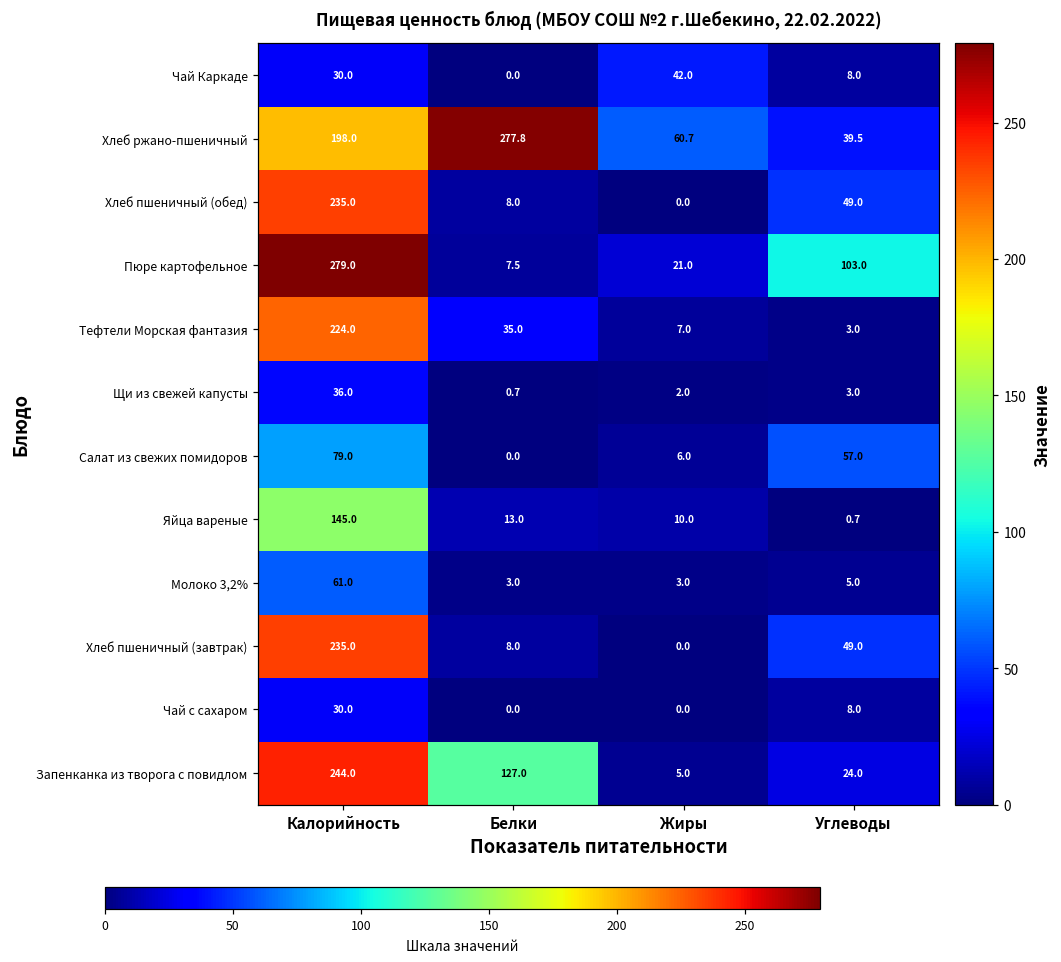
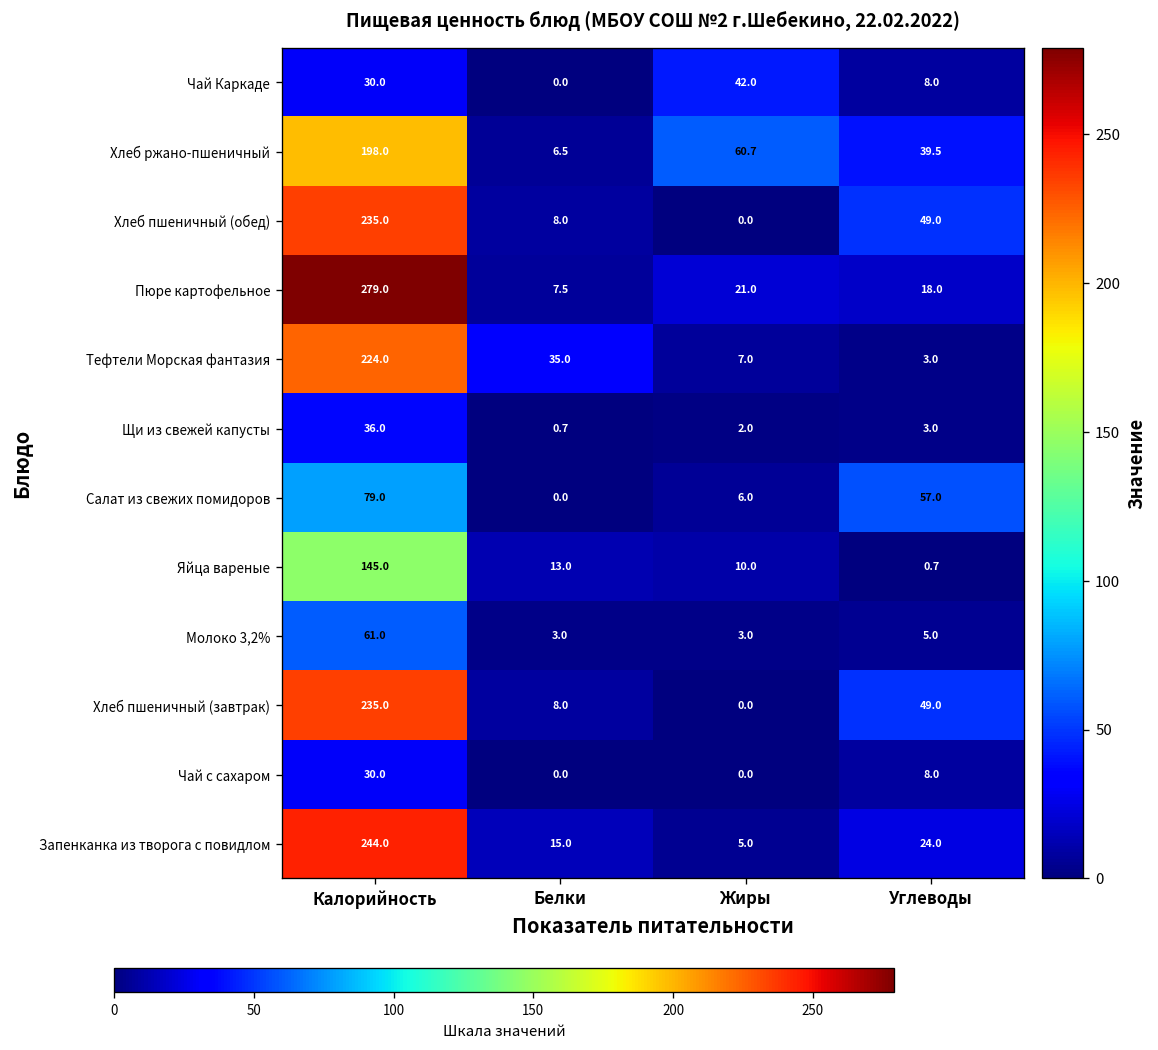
Хлеб ржано-пшеничный, Белки: 277.8 -> 6.5
Пюре картофельное, Углеводы: 103.0 -> 18.0
Запенканка из творога с повидлом, Белки: 127.0 -> 15.0
